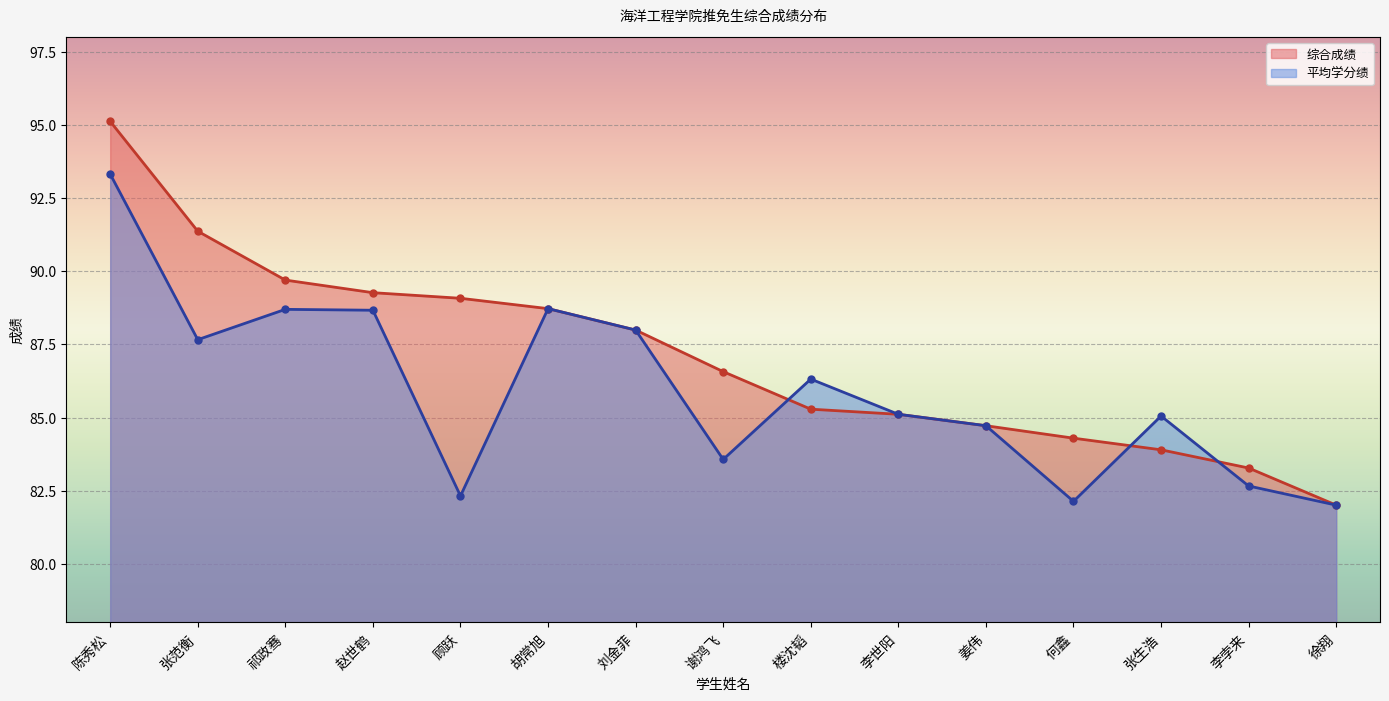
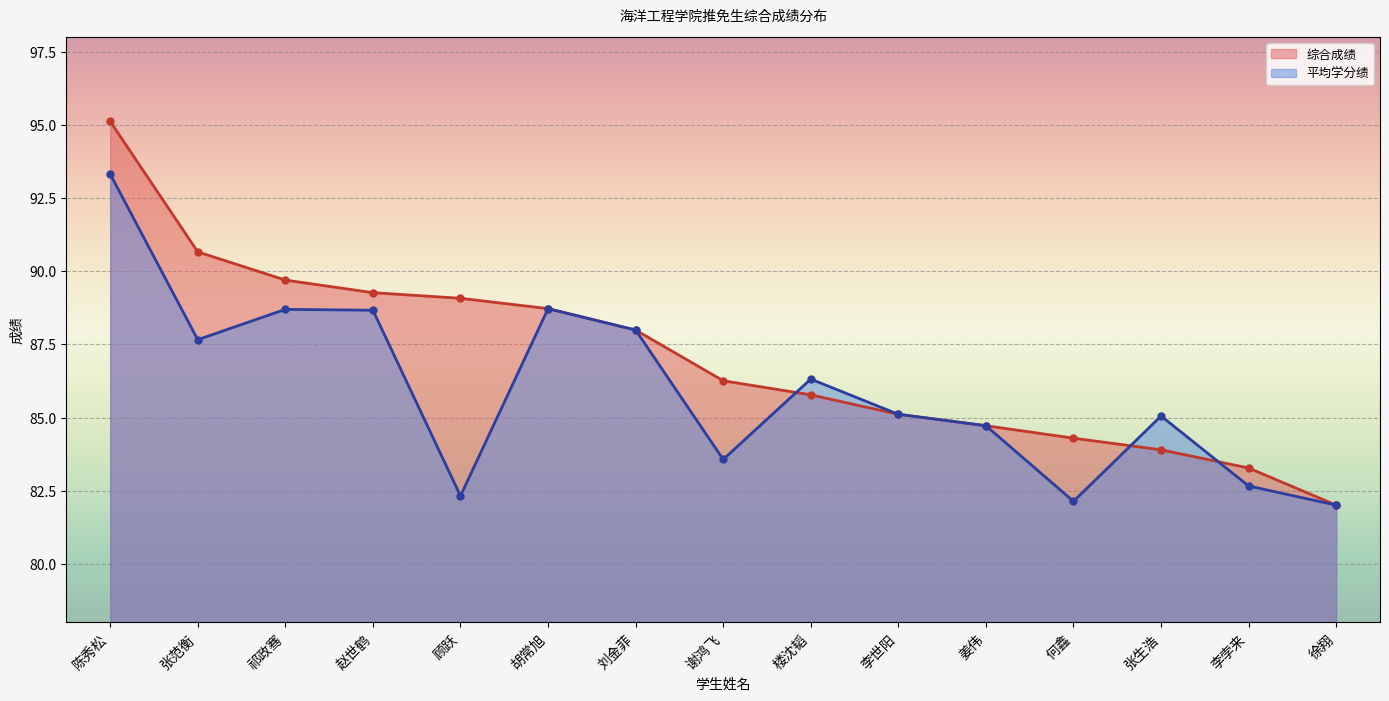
综合成绩, 张范衡: 91.4 -> 90.7
综合成绩, 谢鸿飞: 86.6 -> 86.3
综合成绩, 楼沈韬: 85.3 -> 85.8
